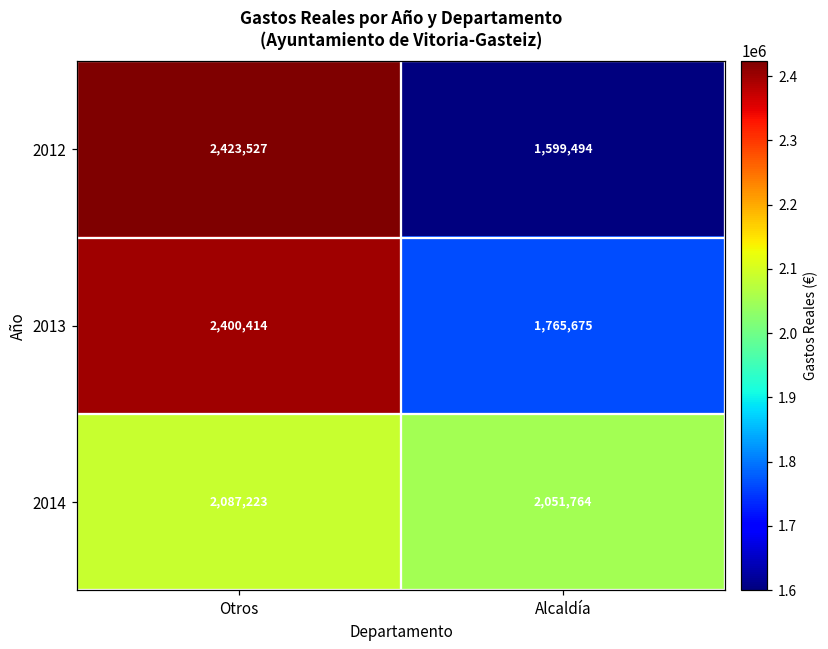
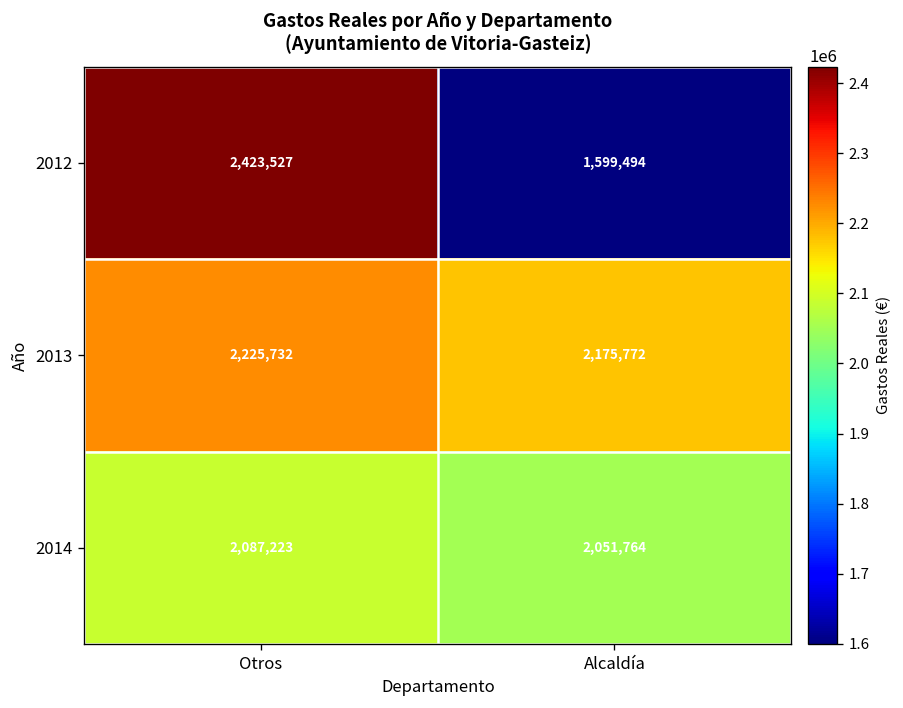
2013, Otros: 2,400,414 -> 2,225,732
2013, Alcaldía: 1,765,675 -> 2,175,772
